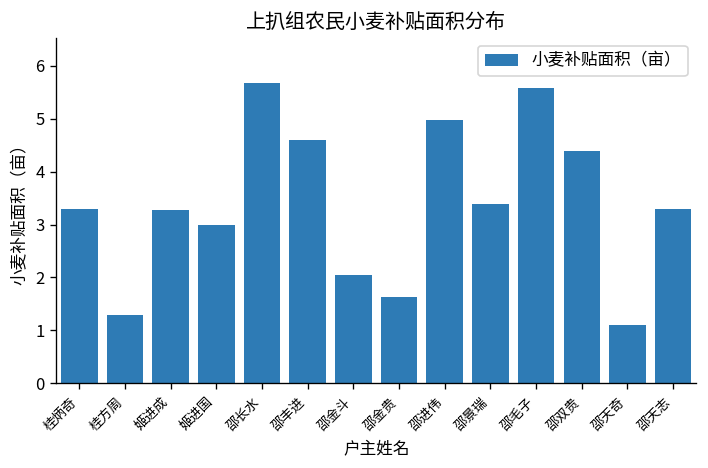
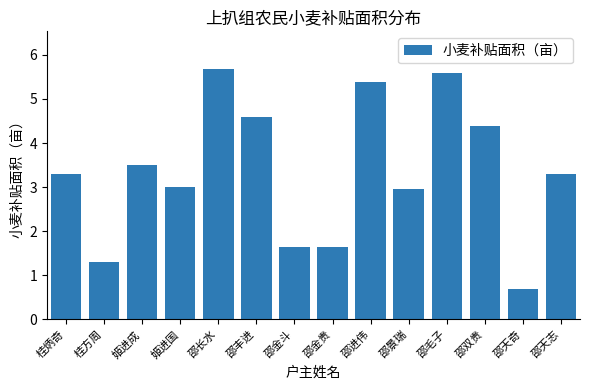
姬进成: 3.3 -> 3.5
邵金斗: 2.1 -> 1.6
邵进伟: 5.0 -> 5.4
邵景瑞: 3.4 -> 3.0
邵天奇: 1.1 -> 0.7
